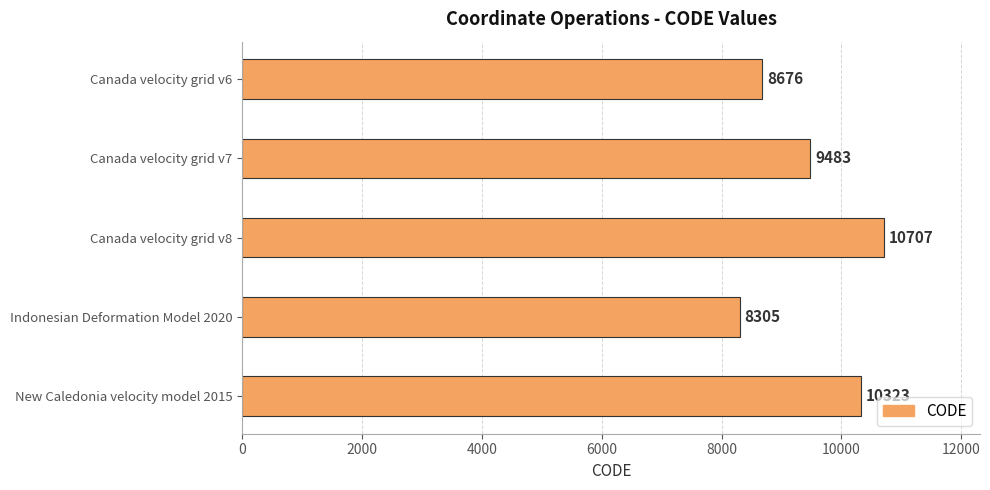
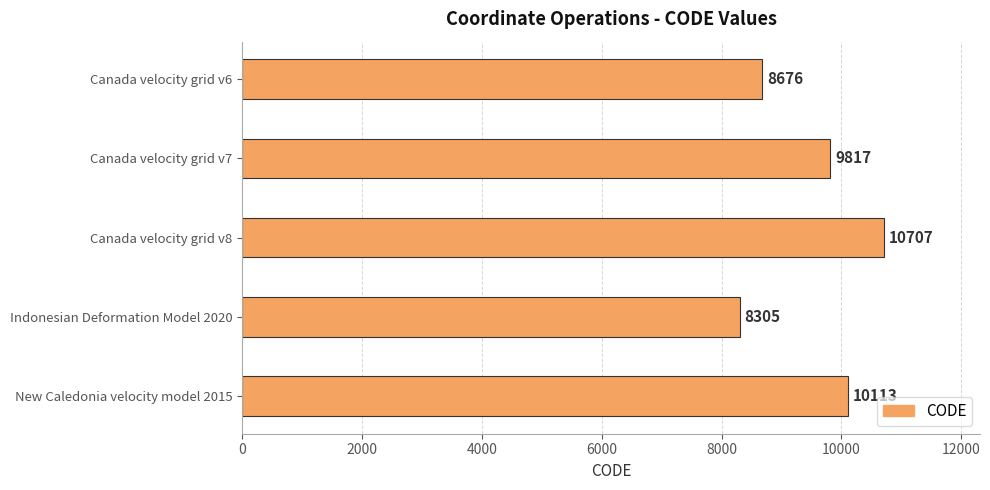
Canada velocity grid v7: 9483 -> 9817
New Caledonia velocity model 2015: 10323 -> 10113
